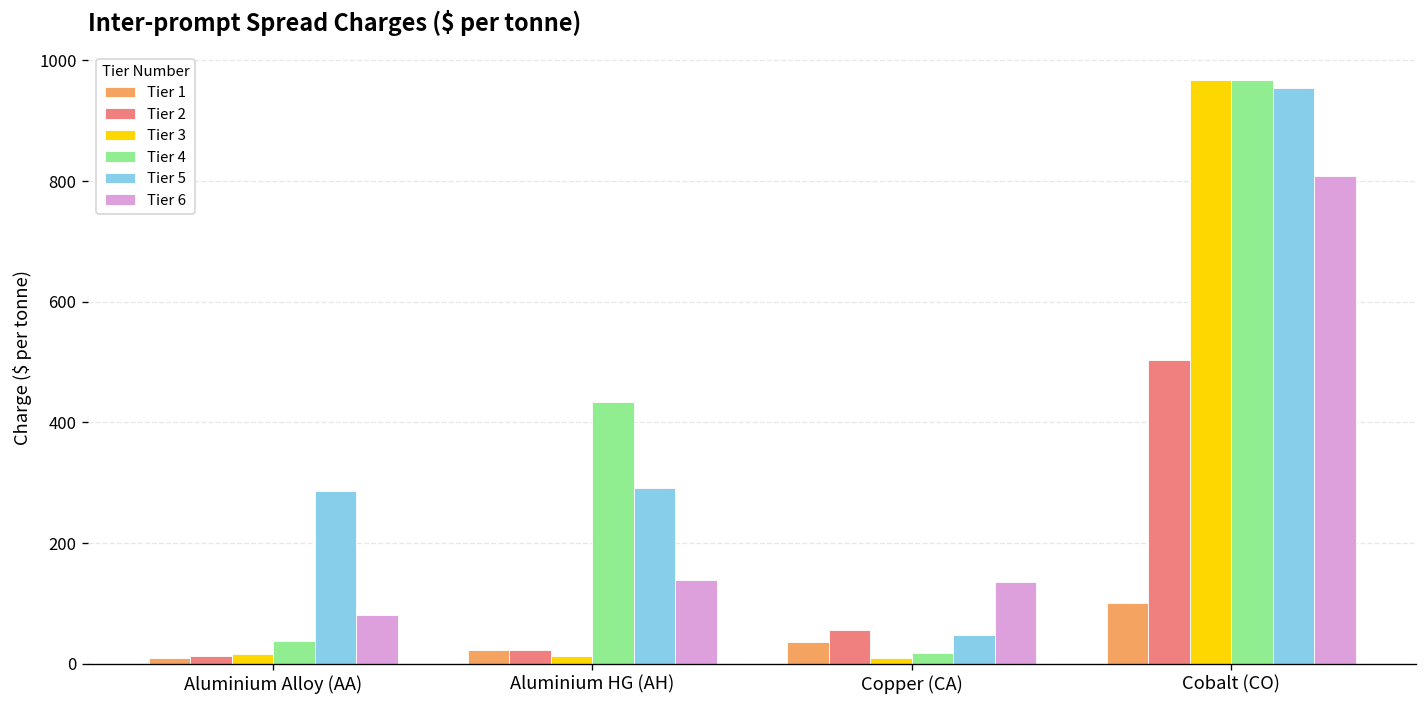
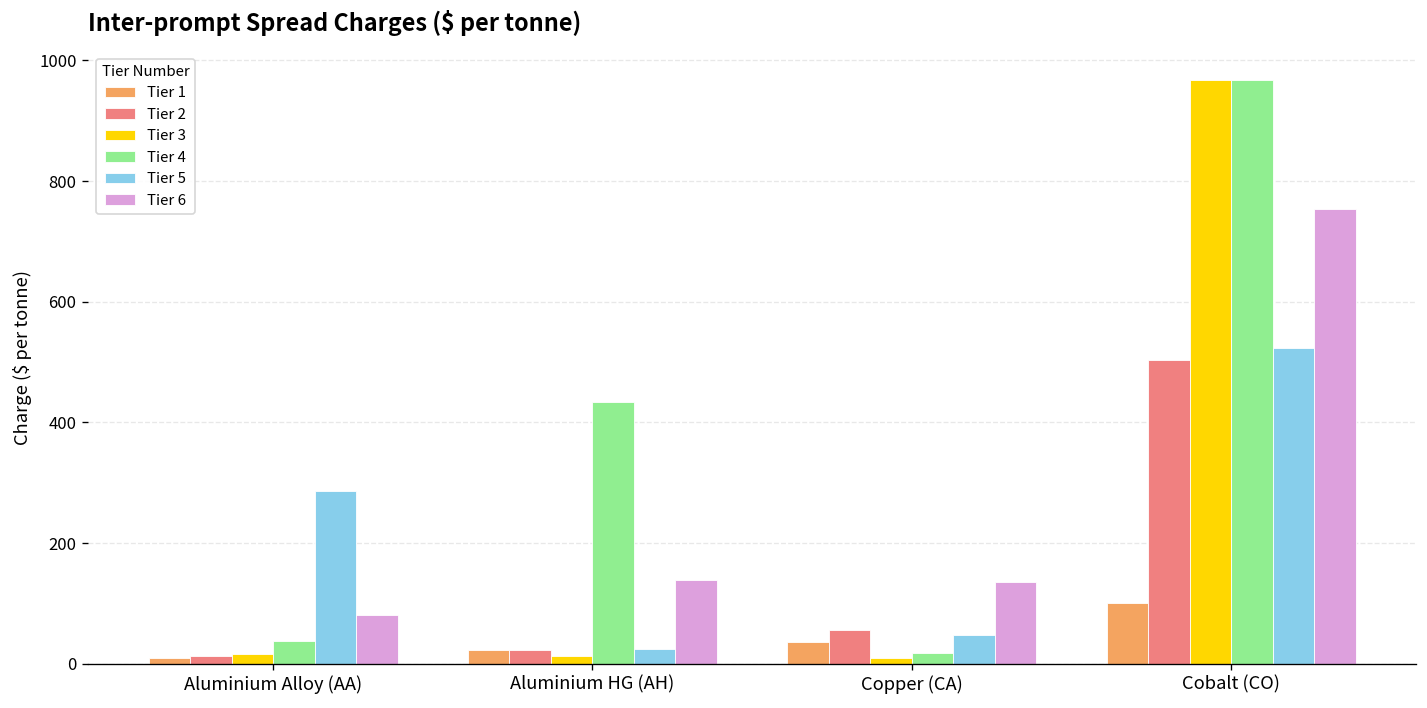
Tier 5, Aluminium HG (AH): 290 -> 20
Tier 5, Cobalt (CO): 960 -> 520
Tier 6, Cobalt (CO): 810 -> 750
